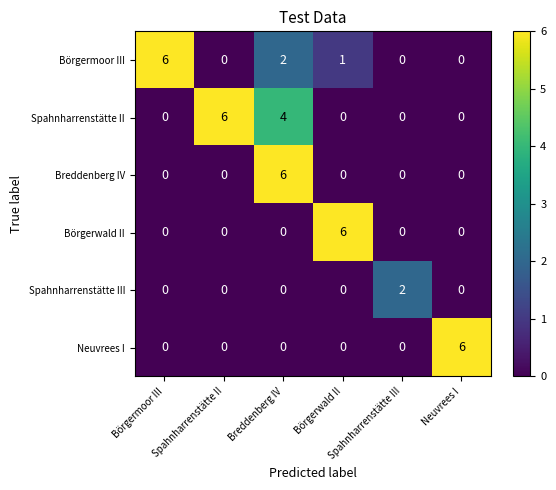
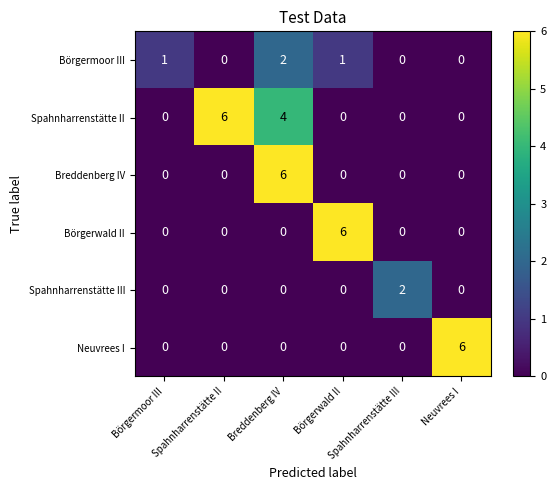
Börgermoor III, Börgermoor III: 6 -> 1
